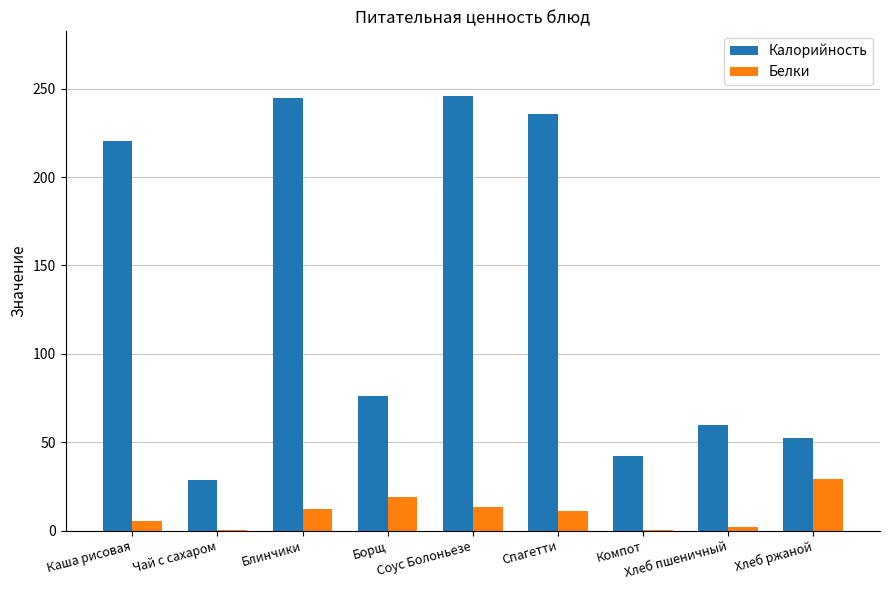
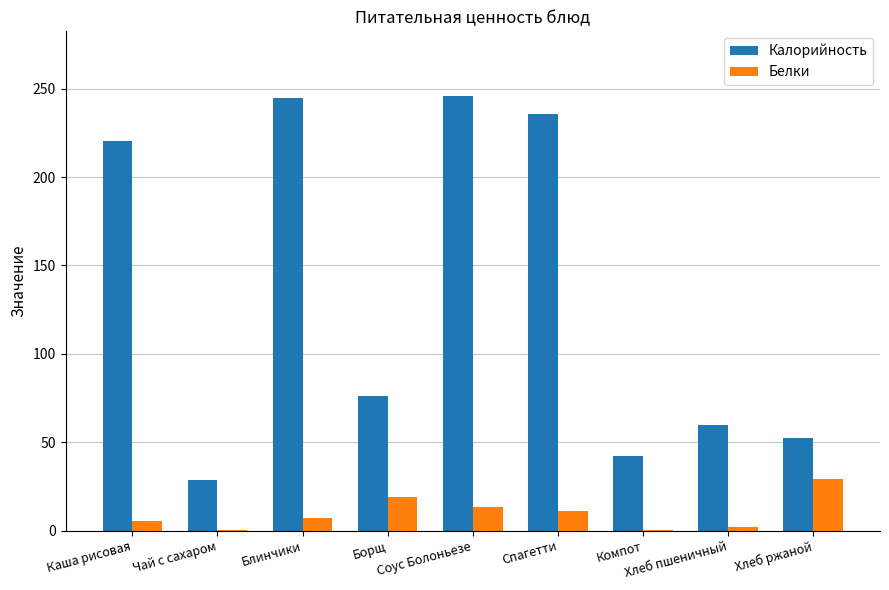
Белки, Блинчики: 12 -> 7
